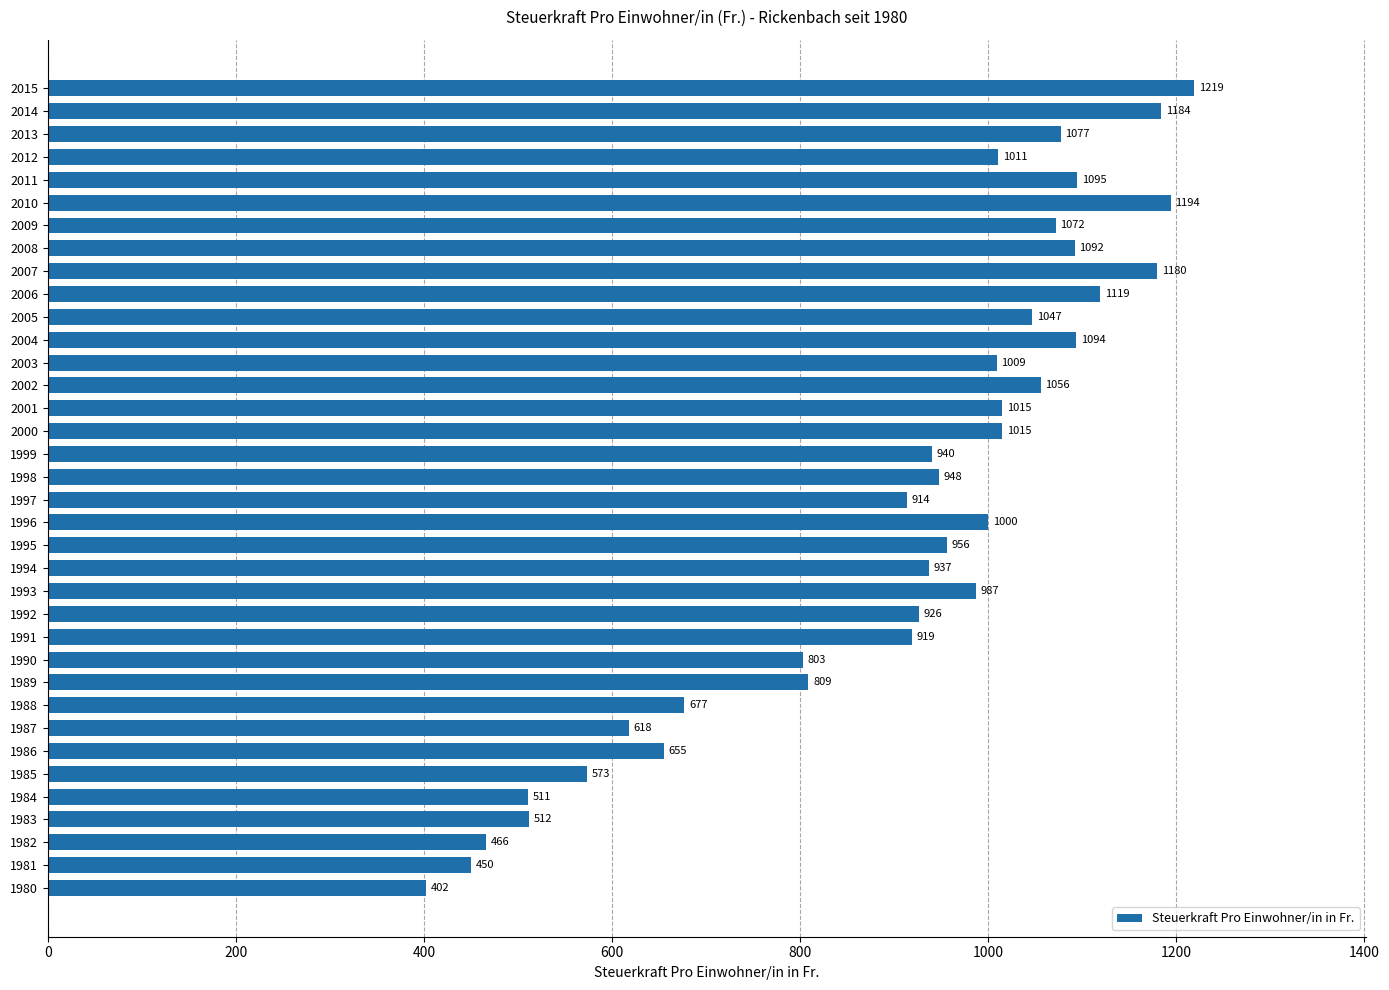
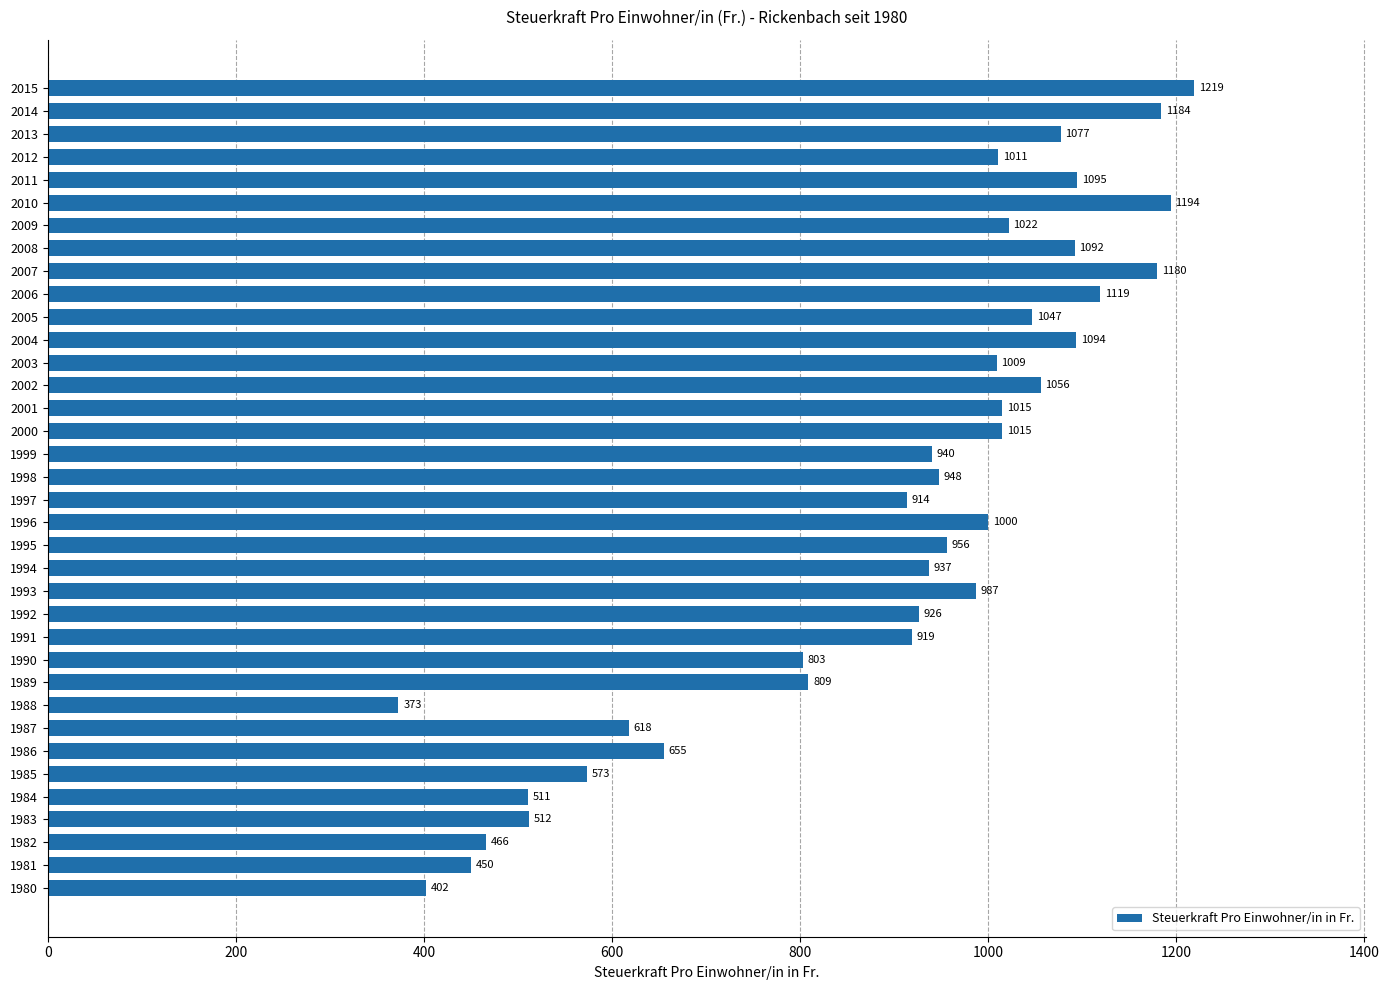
2009: 1072 -> 1022
1988: 677 -> 373
